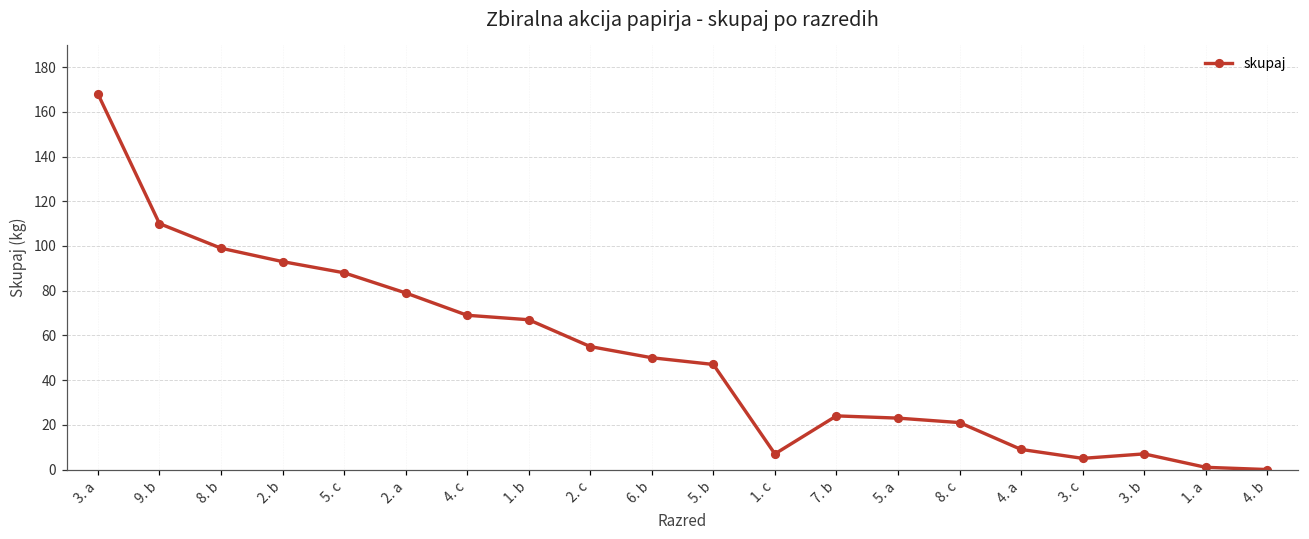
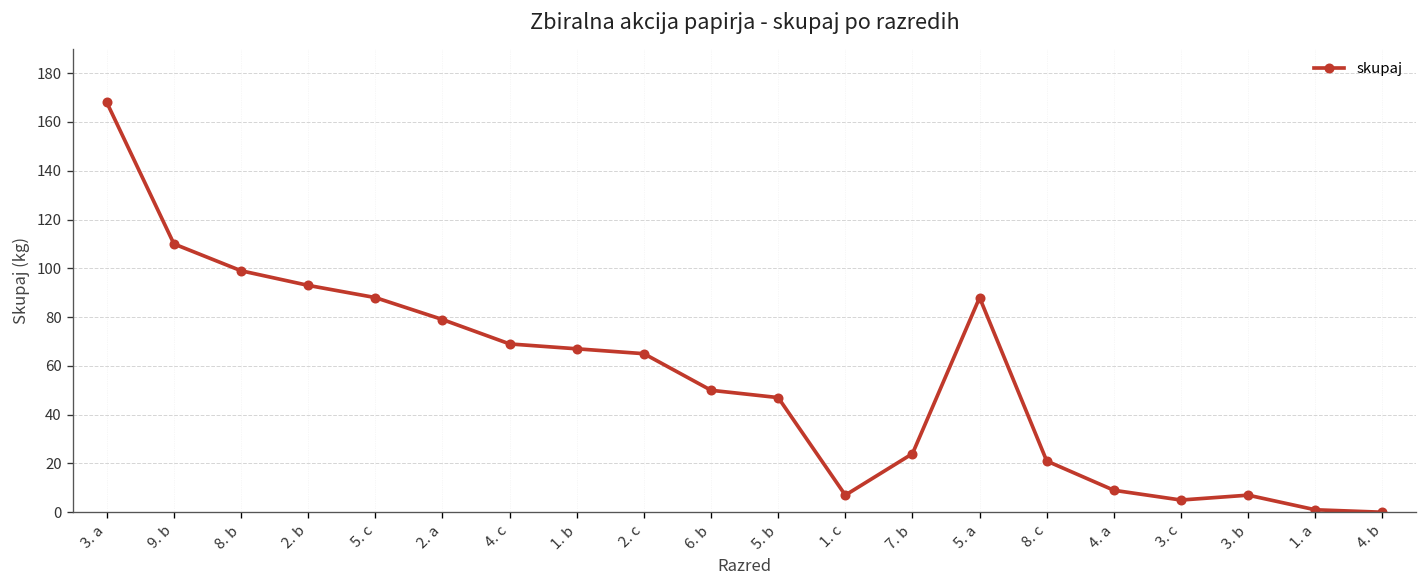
2. c: 55 -> 65
5. a: 23 -> 88
